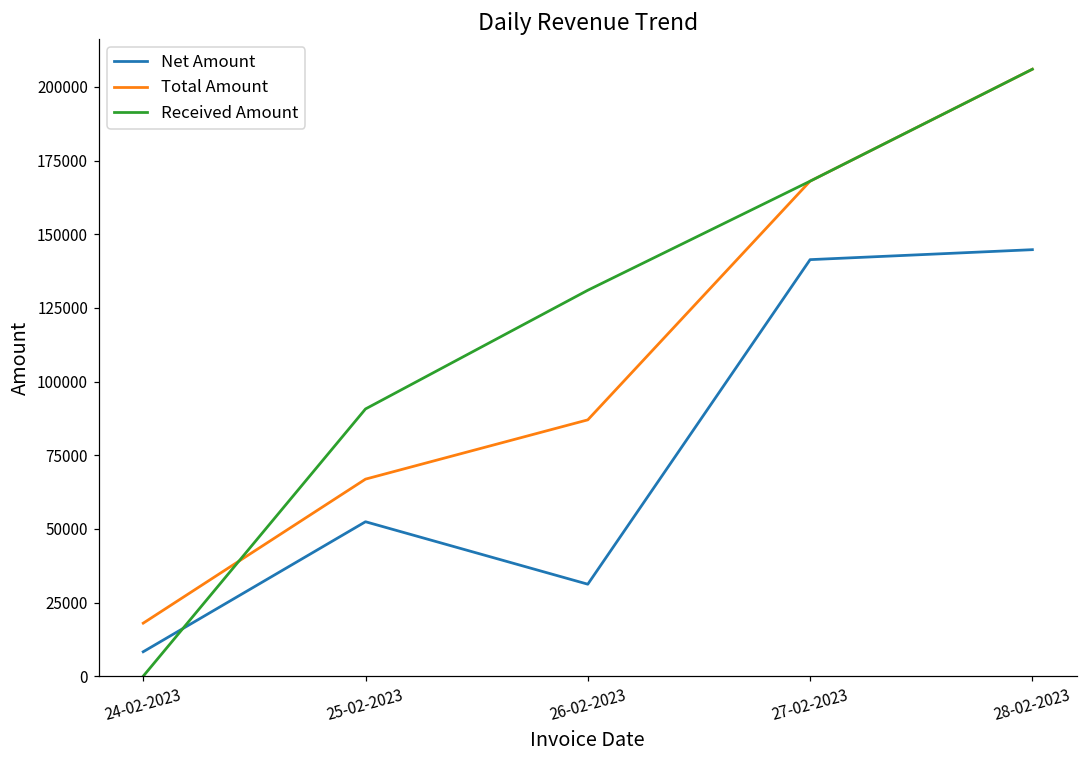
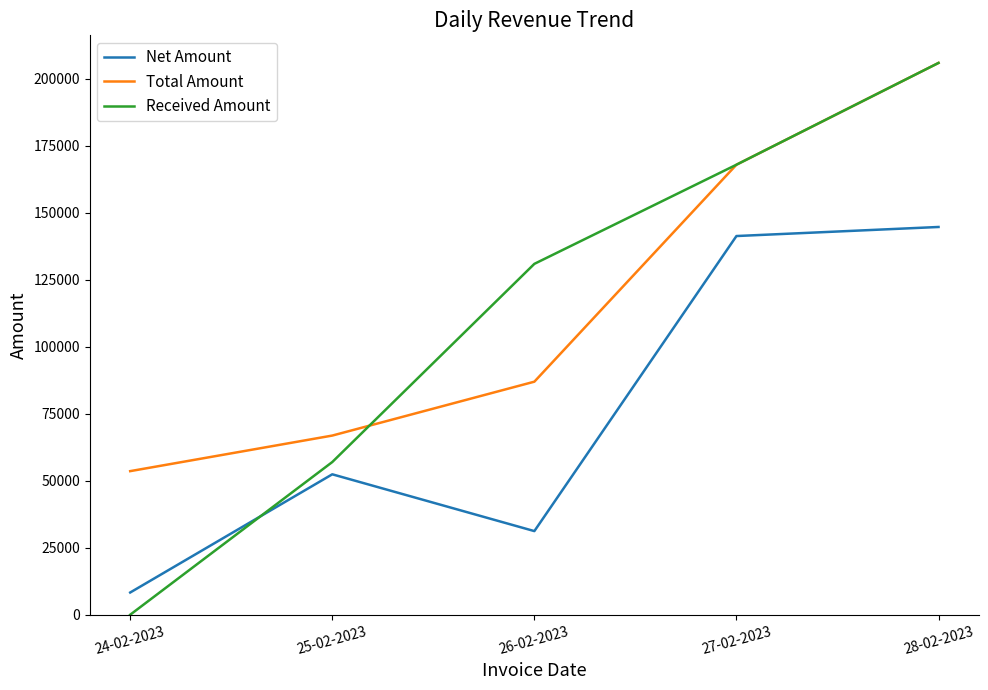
Total Amount, 24-02-2023: 18000 -> 54000
Received Amount, 25-02-2023: 91000 -> 57000
